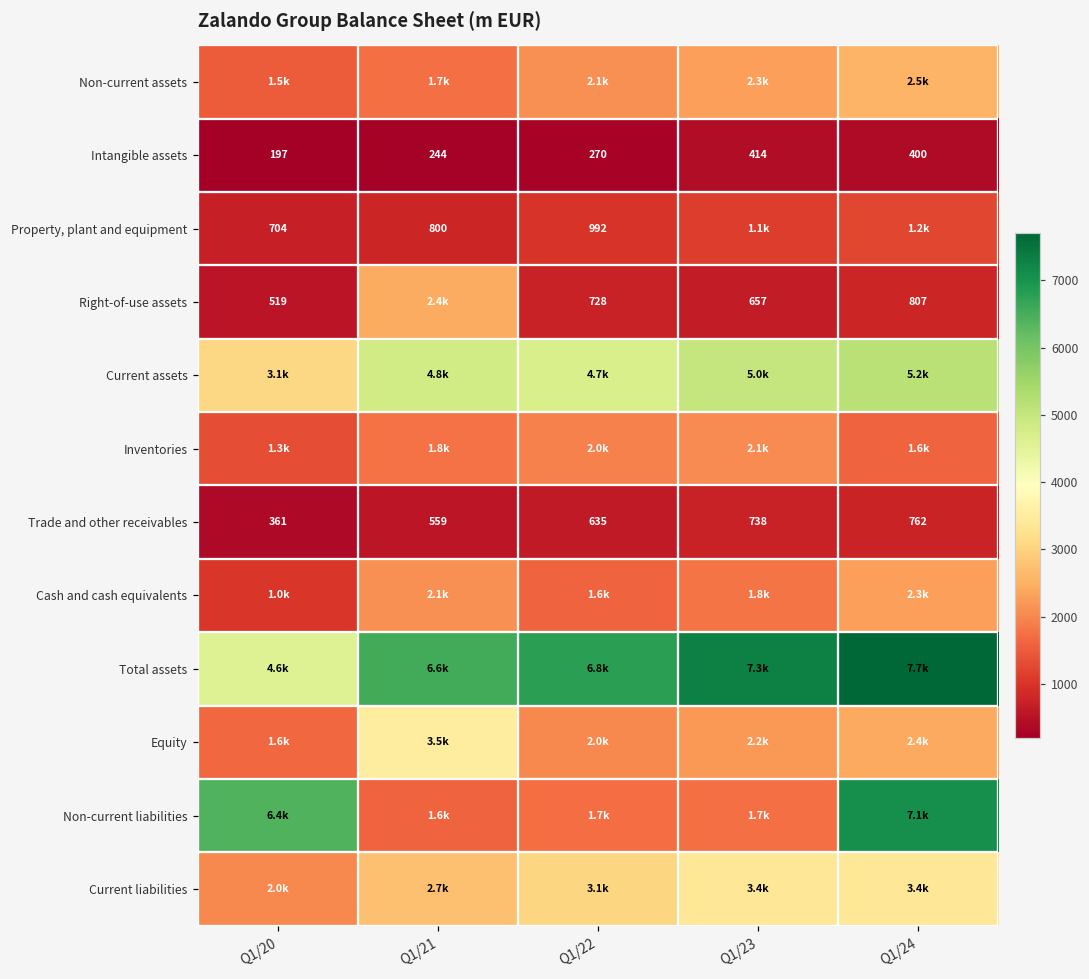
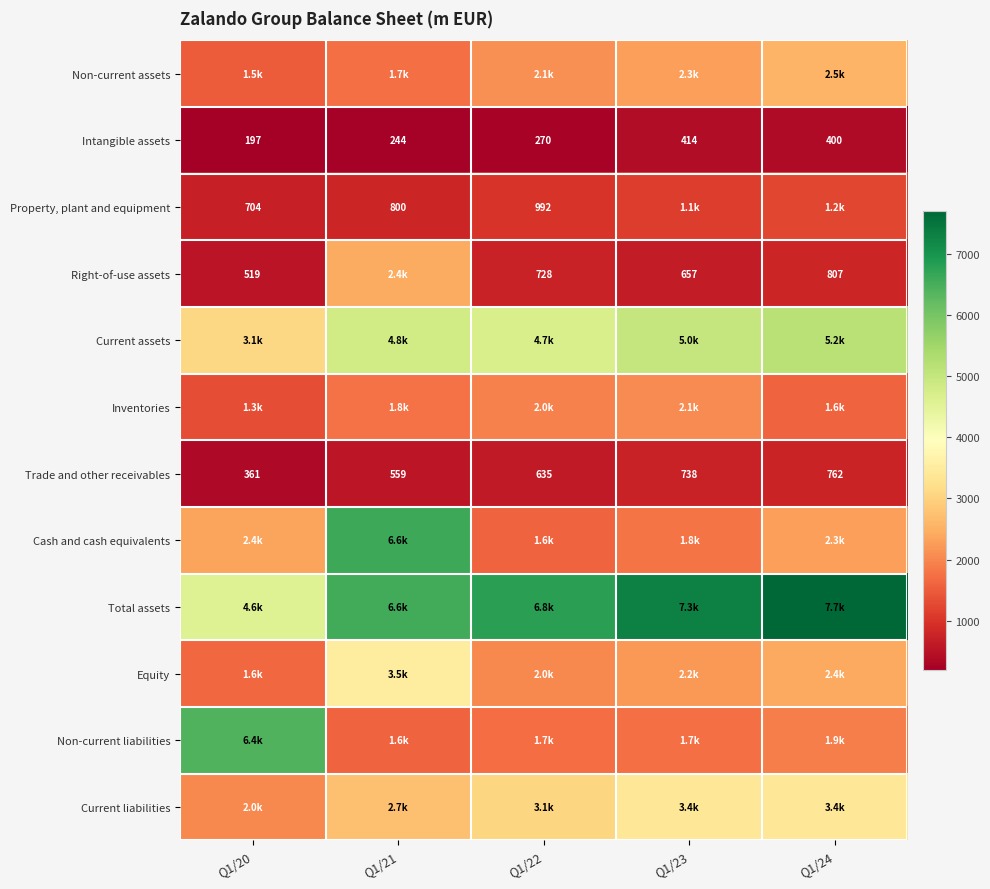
Cash and cash equivalents, Q1/20: 1.0k -> 2.4k
Cash and cash equivalents, Q1/21: 2.1k -> 6.6k
Non-current liabilities, Q1/24: 7.1k -> 1.9k
